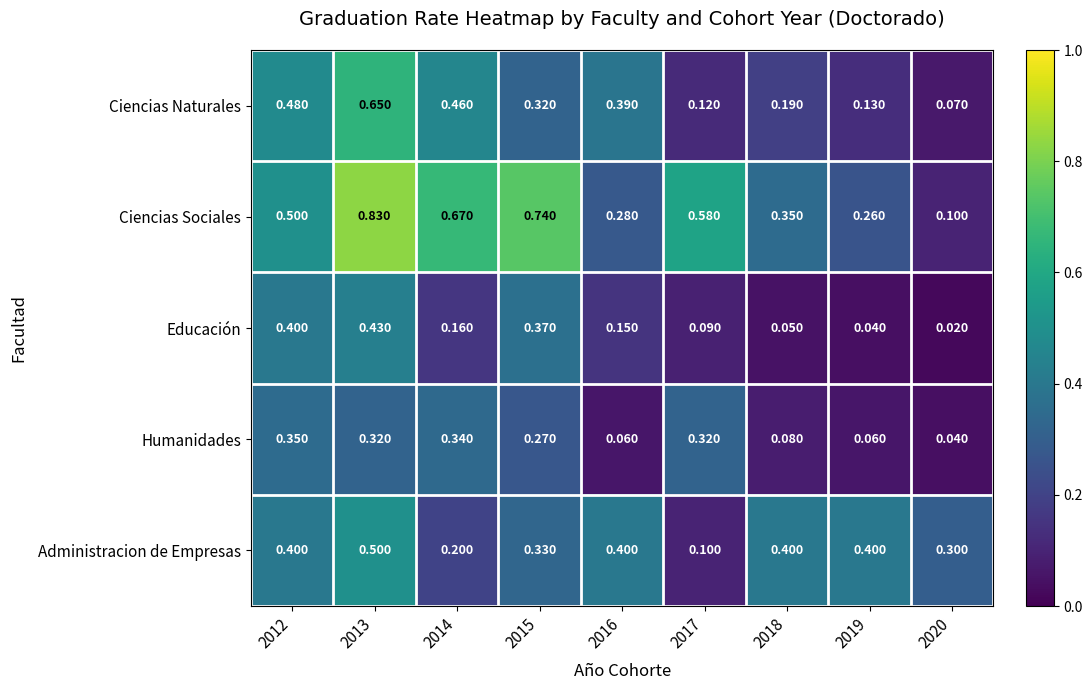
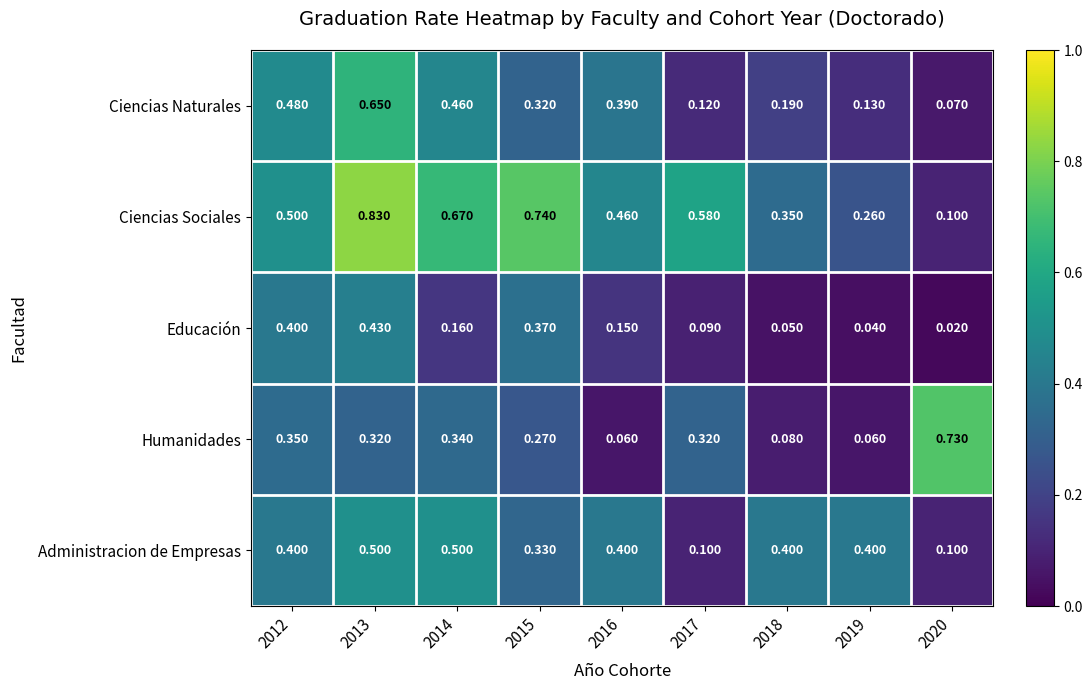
Ciencias Sociales, 2016: 0.280 -> 0.460
Humanidades, 2020: 0.040 -> 0.730
Administracion de Empresas, 2014: 0.200 -> 0.500
Administracion de Empresas, 2020: 0.300 -> 0.100
